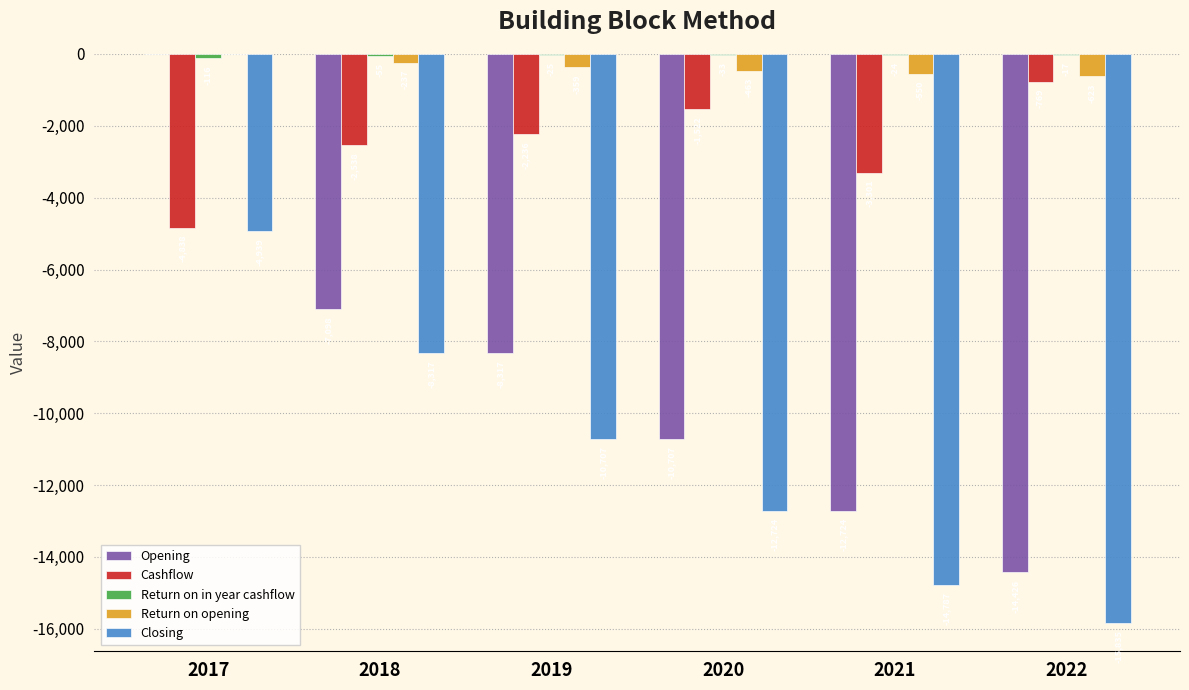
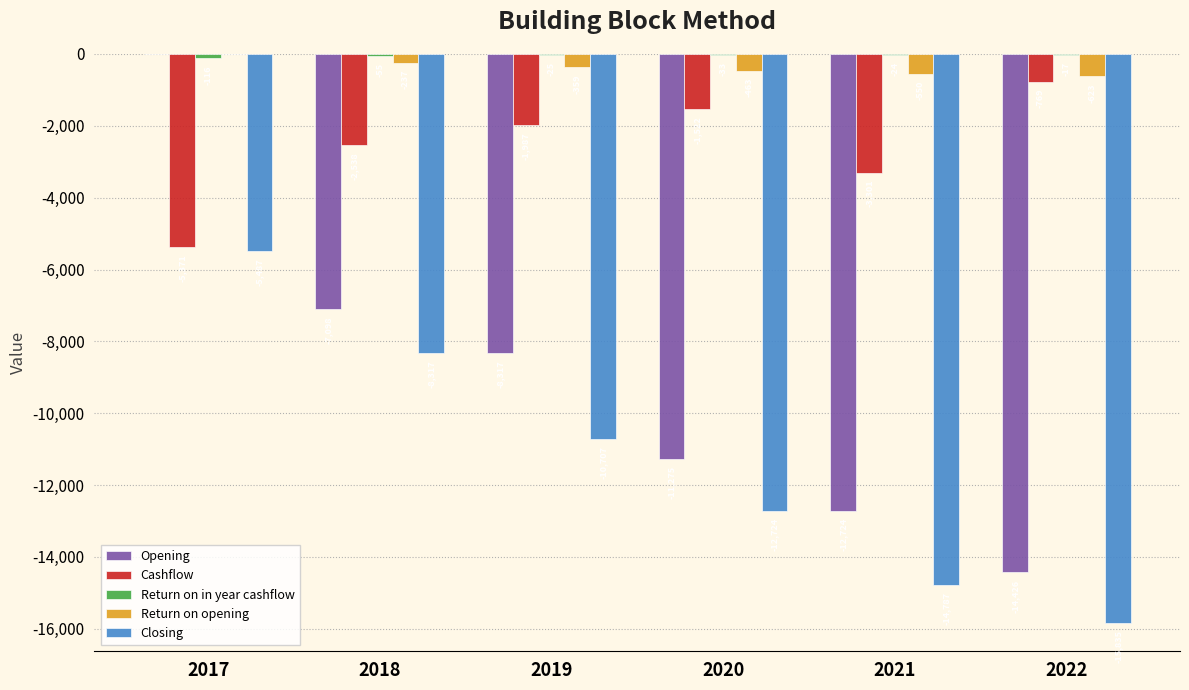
Cashflow, 2017: -4,800 -> -5,400
Closing, 2017: -4,900 -> -5,500
Cashflow, 2019: -2,200 -> -2,000
Opening, 2020: -10,700 -> -11,300
